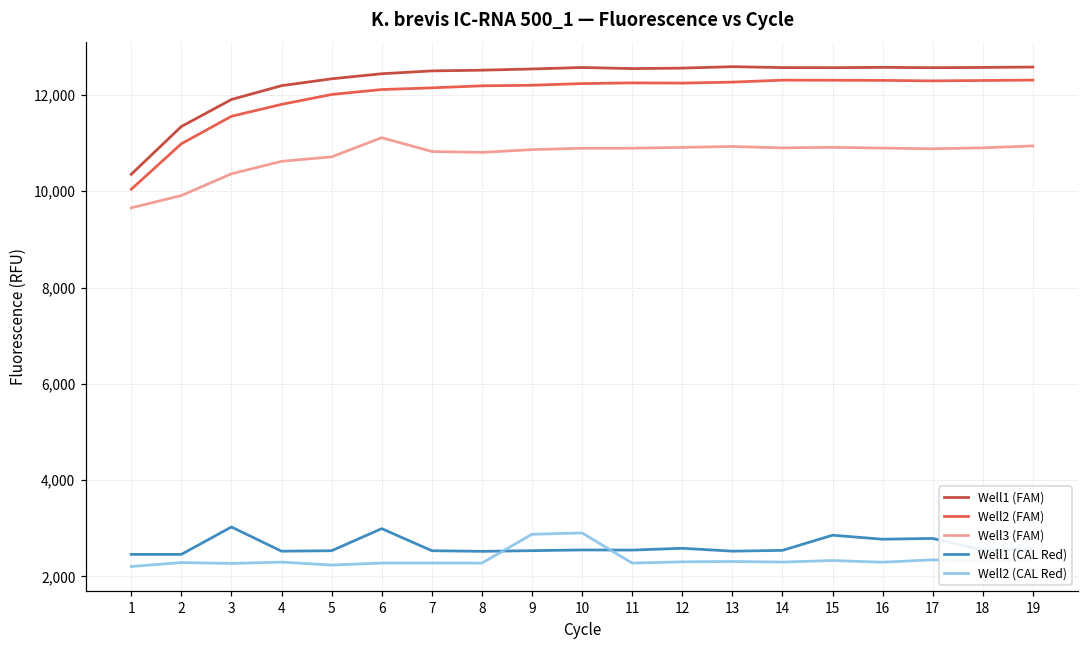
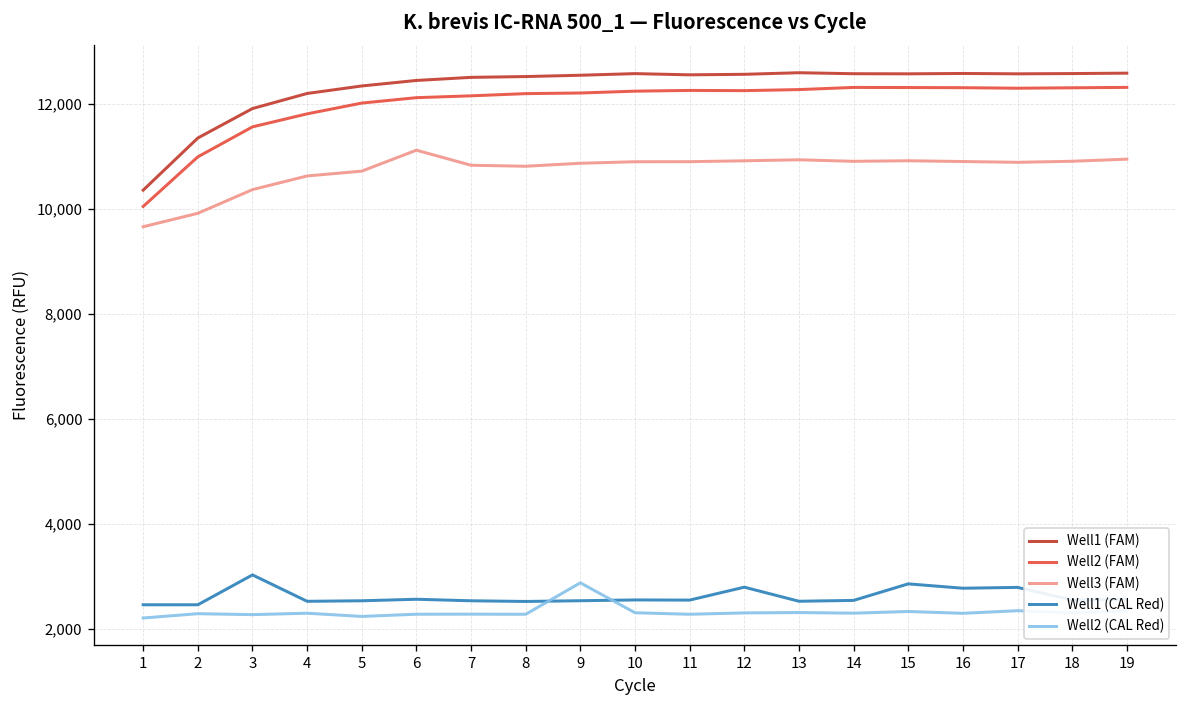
Well1 (CAL Red), 6: 3,000 -> 2,600
Well2 (CAL Red), 10: 2,900 -> 2,300
Well1 (CAL Red), 12: 2,600 -> 2,800
